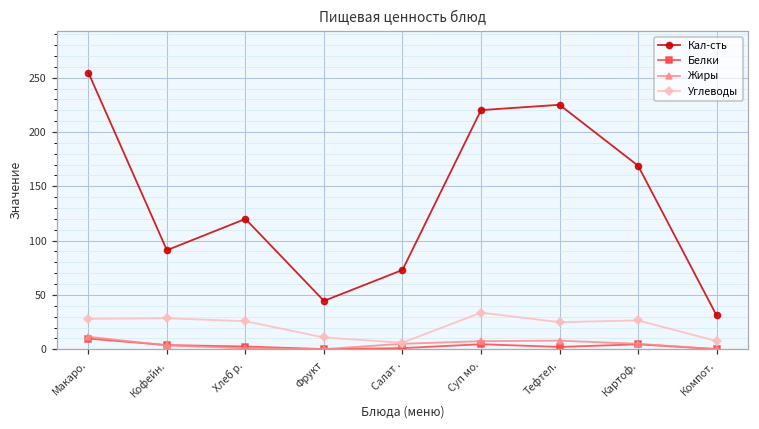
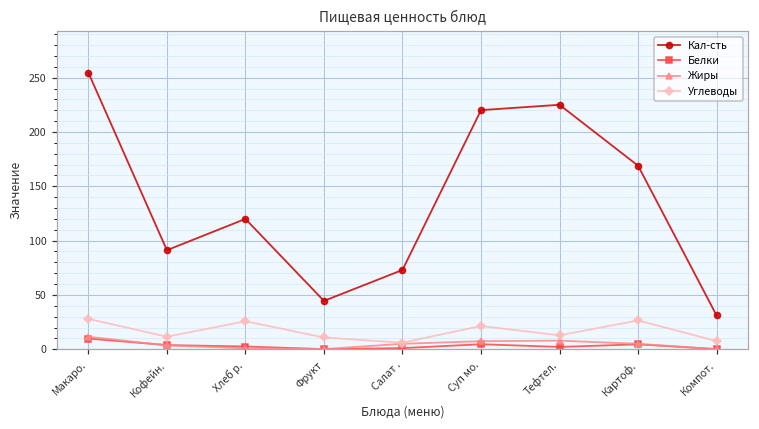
Углеводы, Кофейн.: 30 -> 10
Углеводы, Суп мо.: 30 -> 20
Углеводы, Тефтел.: 20 -> 10
